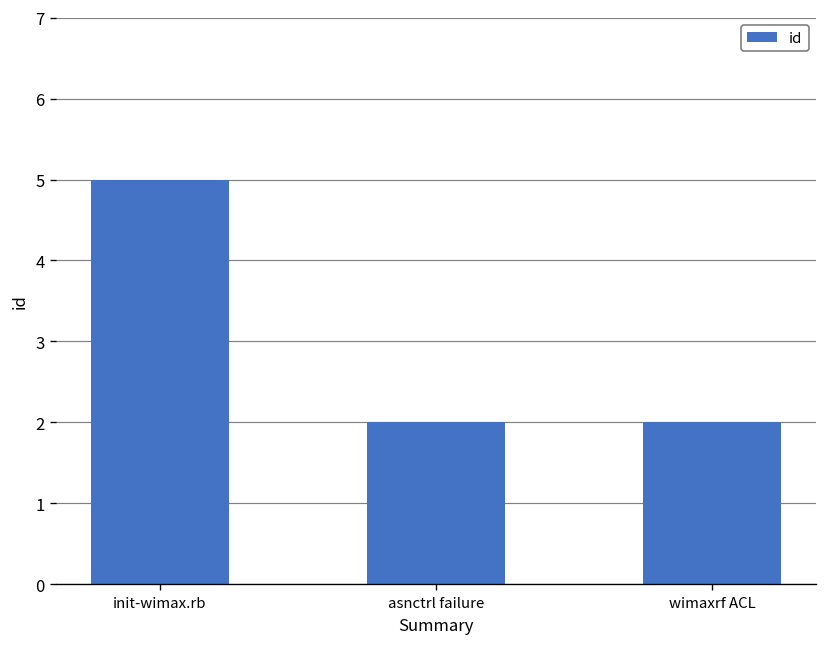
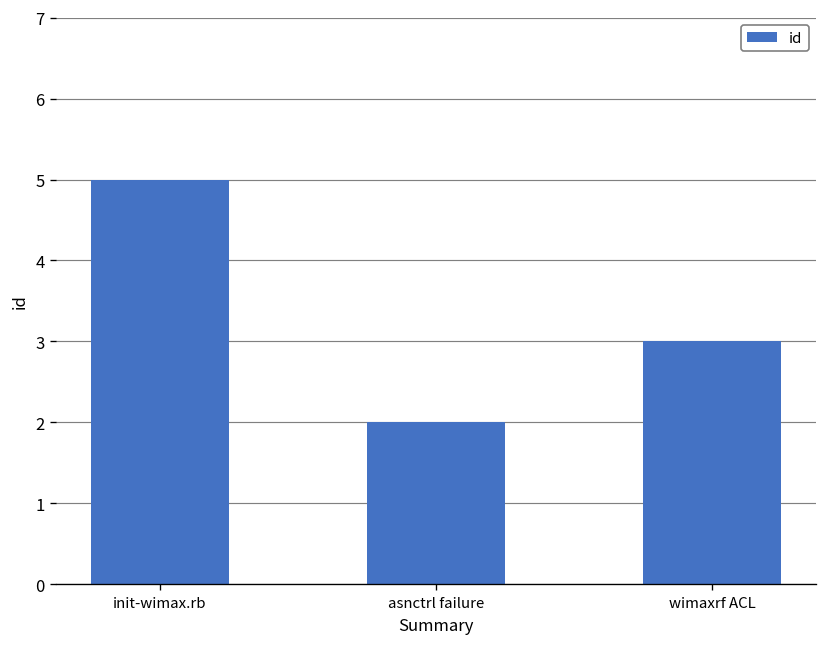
wimaxrf ACL: 2 -> 3
